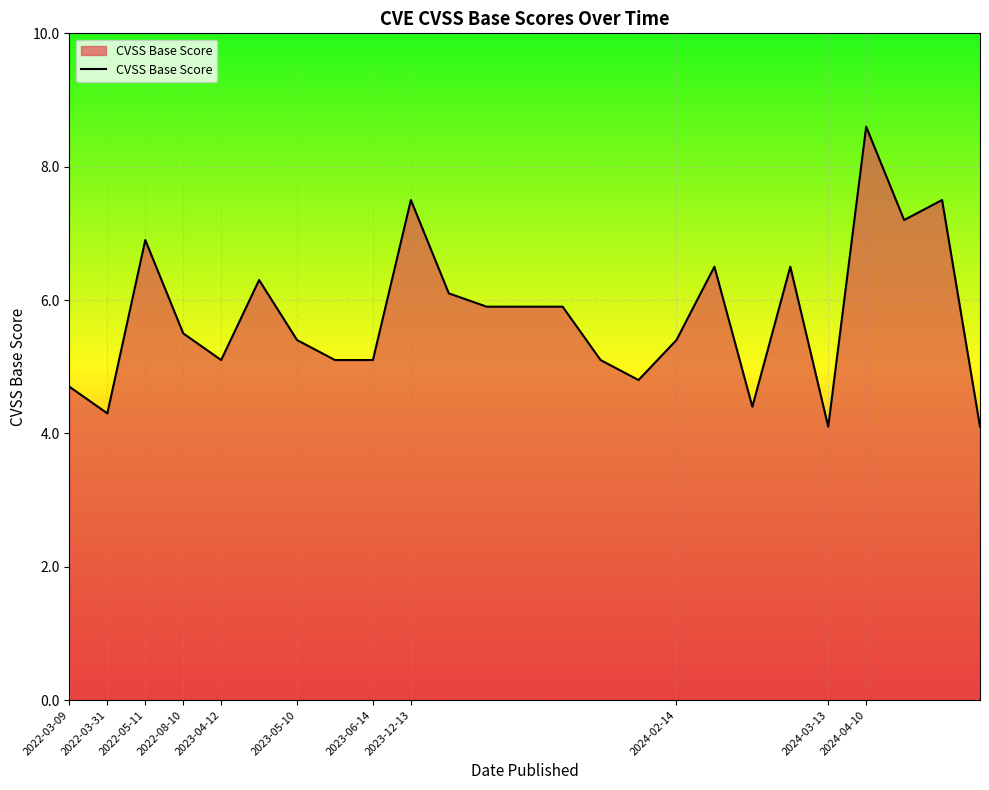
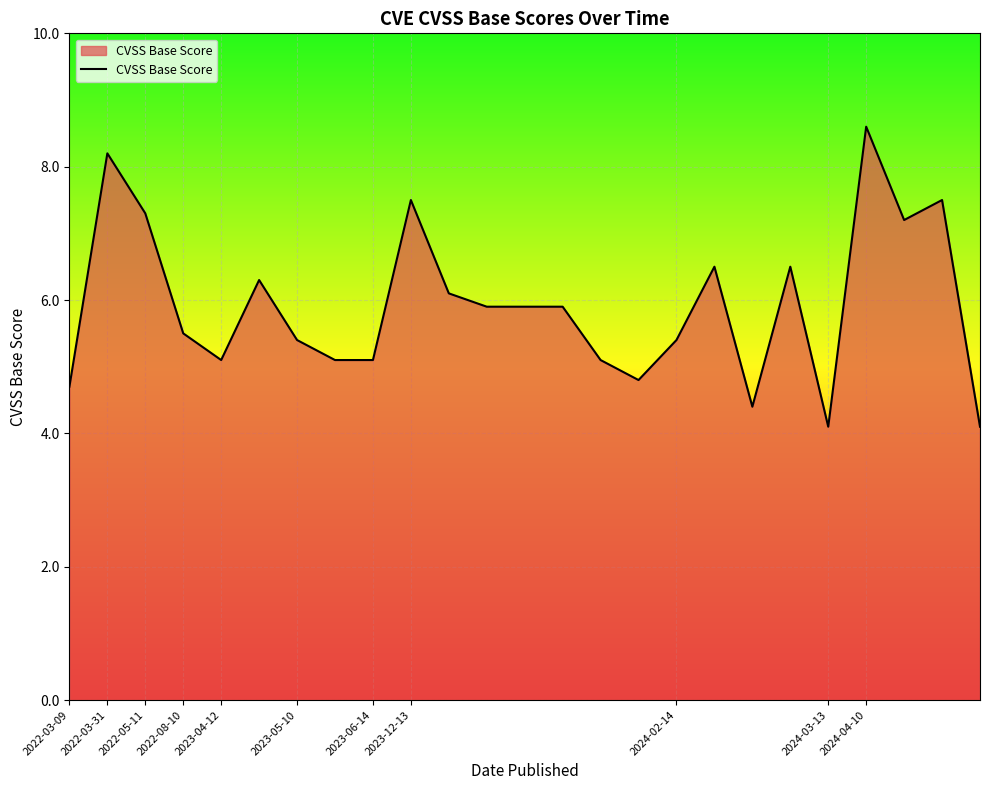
2022-03-31: 4.3 -> 8.2
2022-05-11: 6.9 -> 7.3
